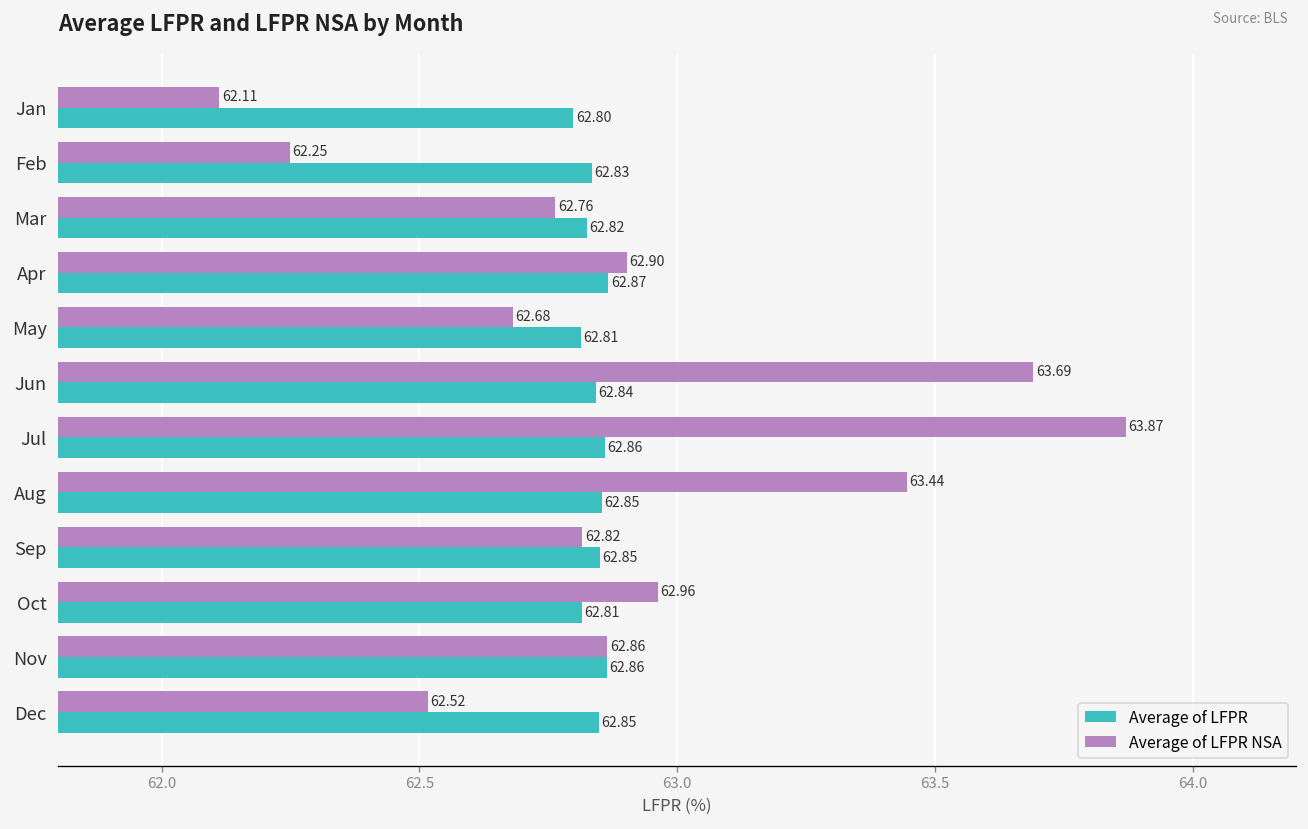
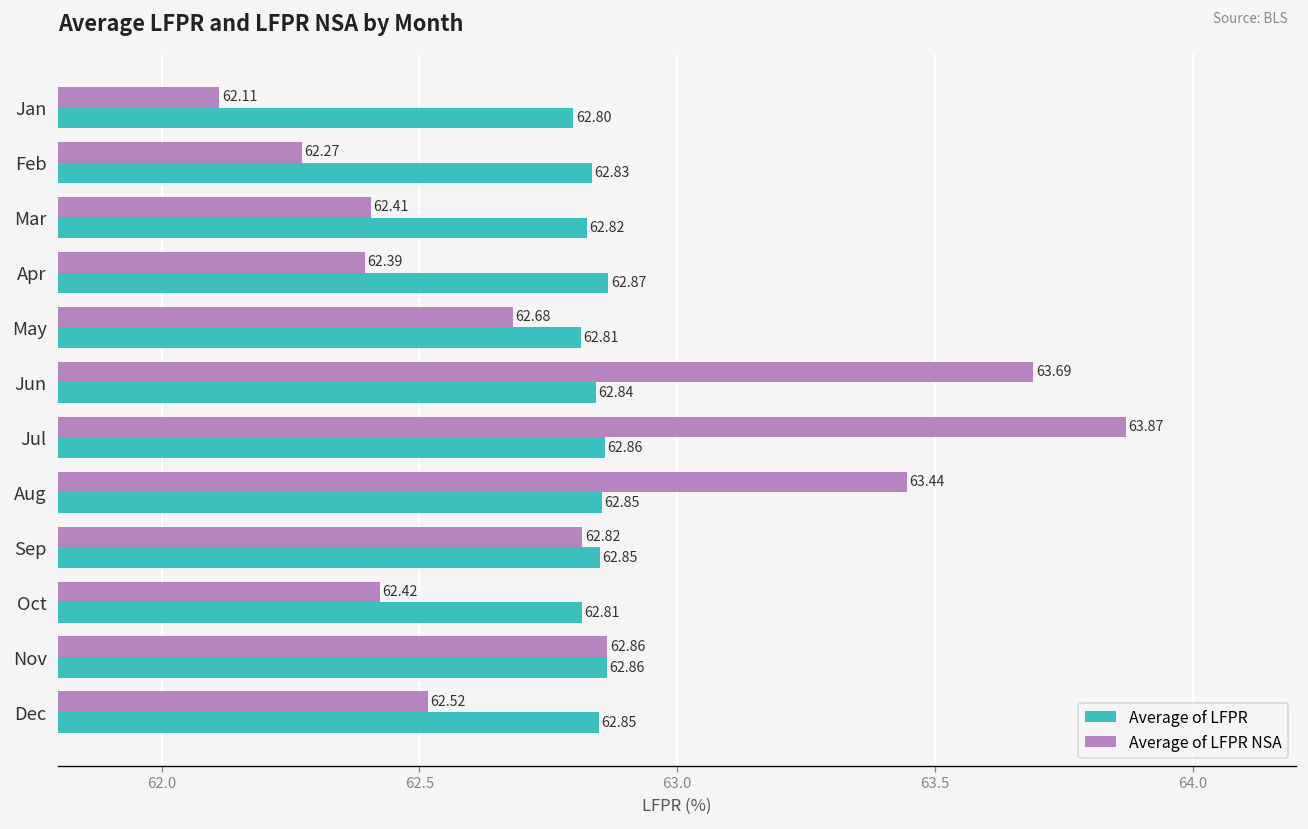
Average of LFPR NSA, Feb: 62.25 -> 62.27
Average of LFPR NSA, Mar: 62.76 -> 62.41
Average of LFPR NSA, Apr: 62.90 -> 62.39
Average of LFPR NSA, Oct: 62.96 -> 62.42
